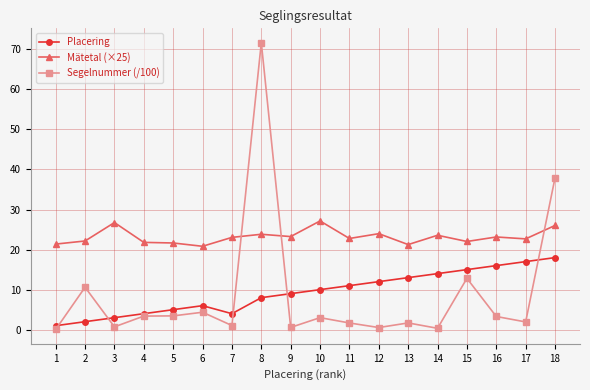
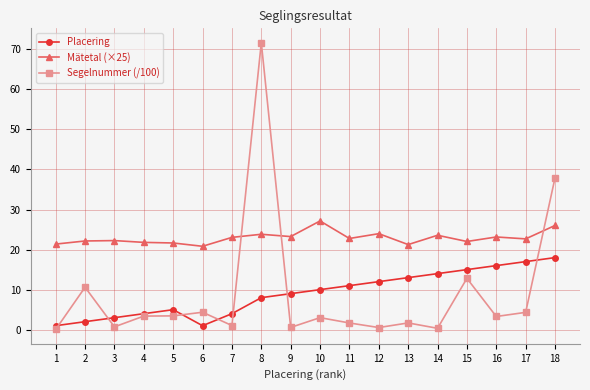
Mätetal (×25), 3: 27 -> 22
Placering, 6: 6 -> 1
Segelnummer (/100), 17: 2 -> 4
